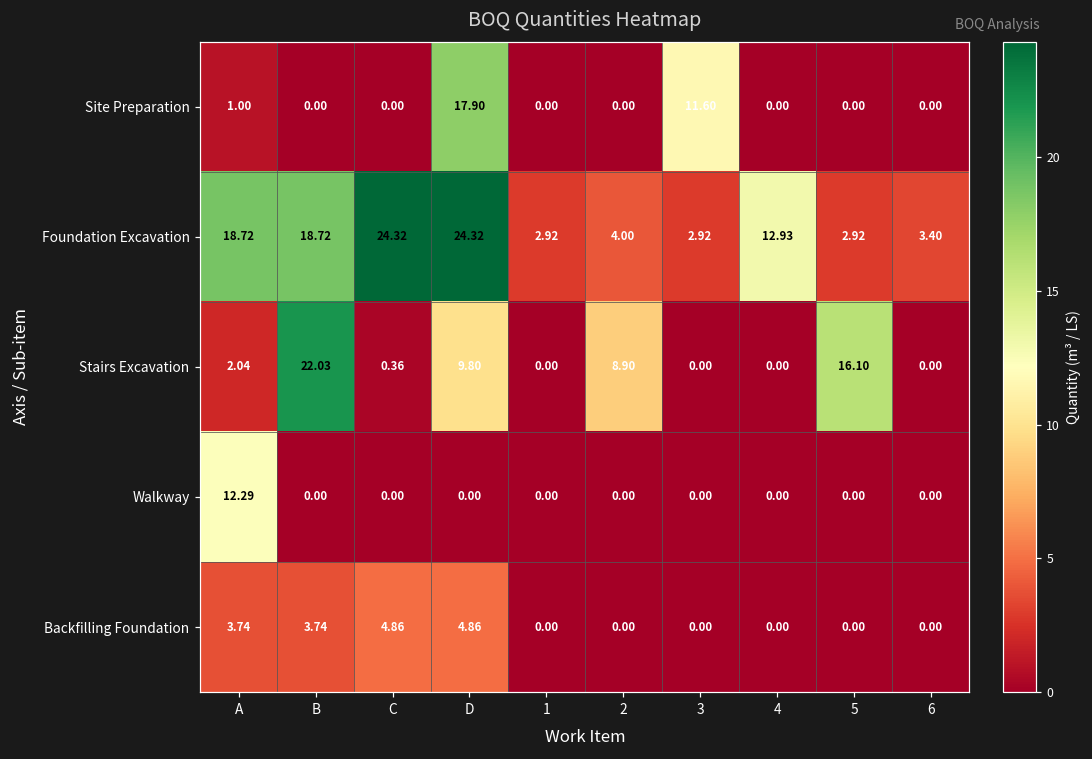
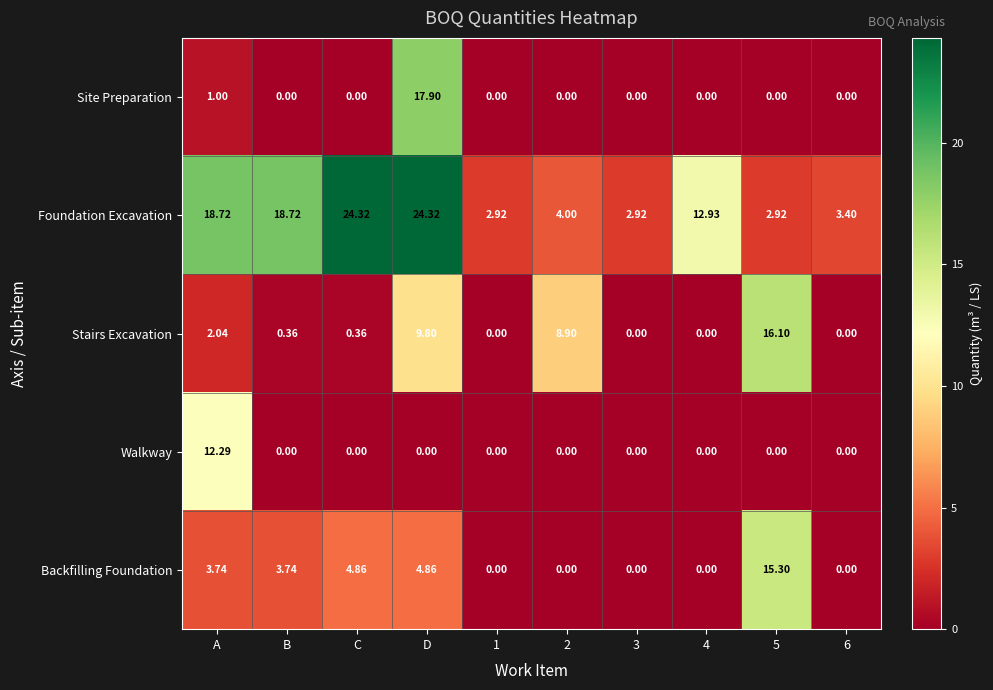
Site Preparation, 3: 11.60 -> 0.00
Stairs Excavation, B: 22.03 -> 0.36
Backfilling Foundation, 5: 0.00 -> 15.30
